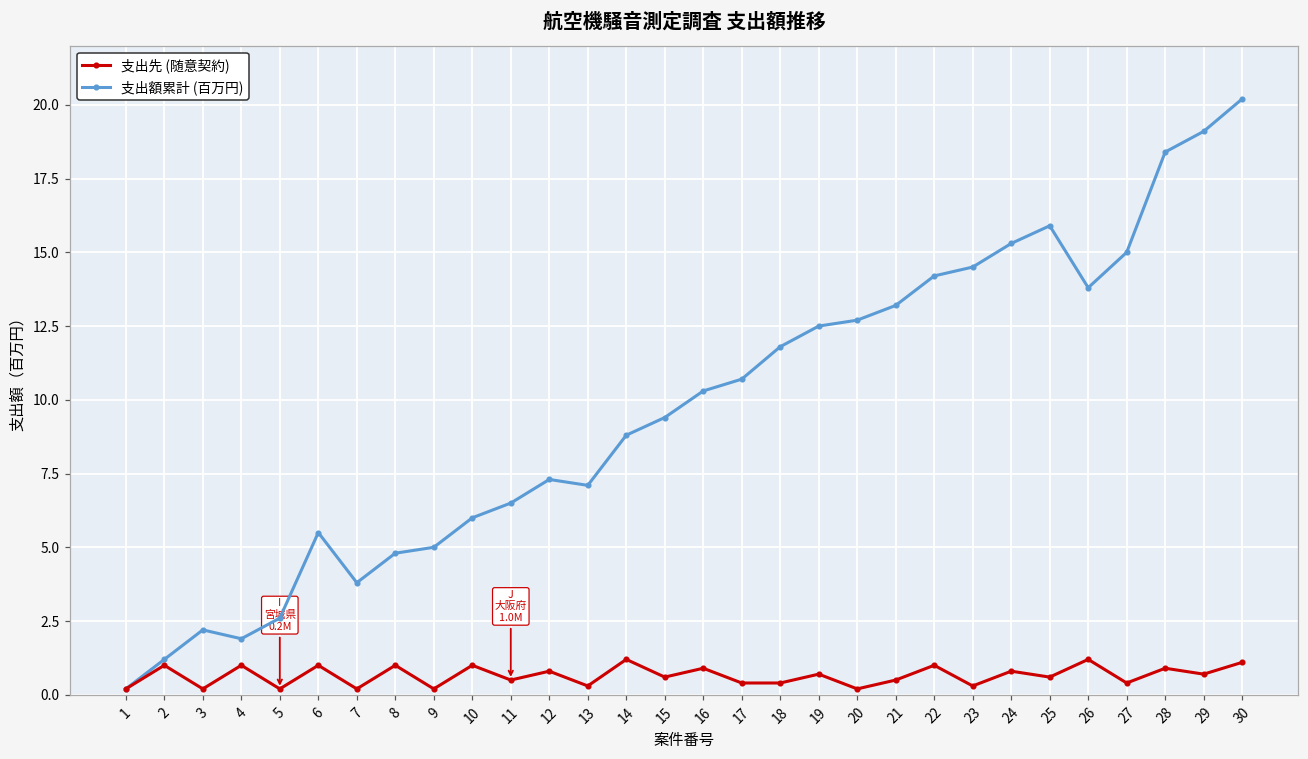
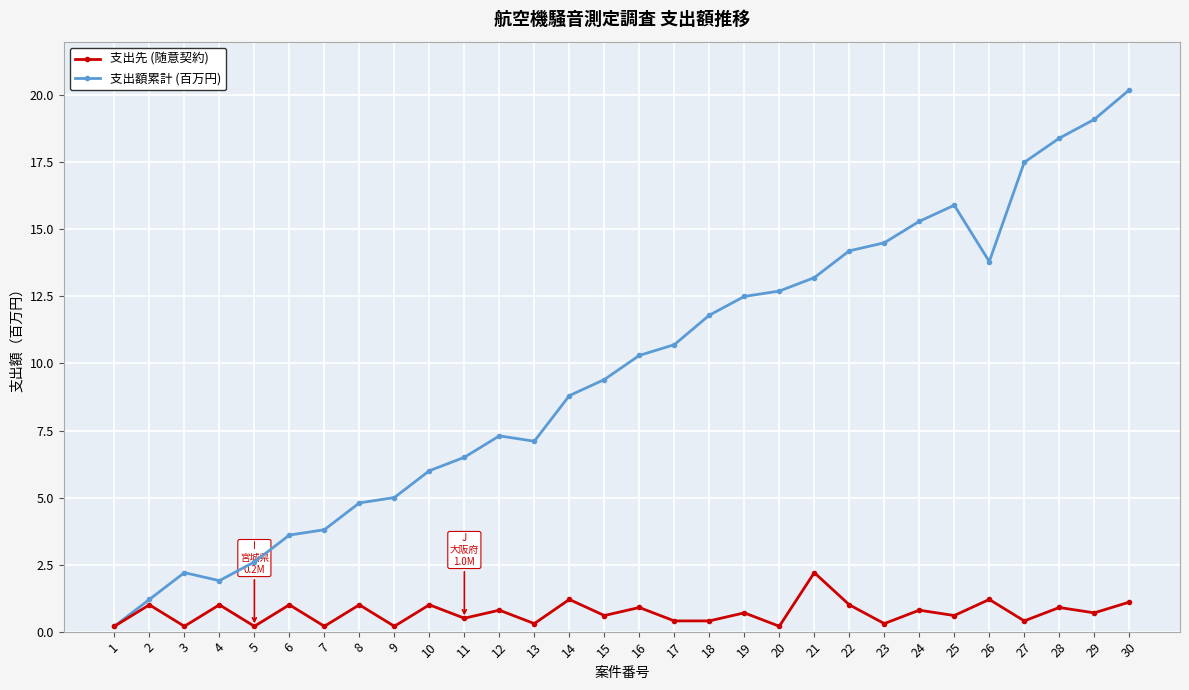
支出額累計 (百万円), 6: 5.5 -> 3.6
支出先 (随意契約), 21: 0.5 -> 2.2
支出額累計 (百万円), 27: 15.0 -> 17.5
